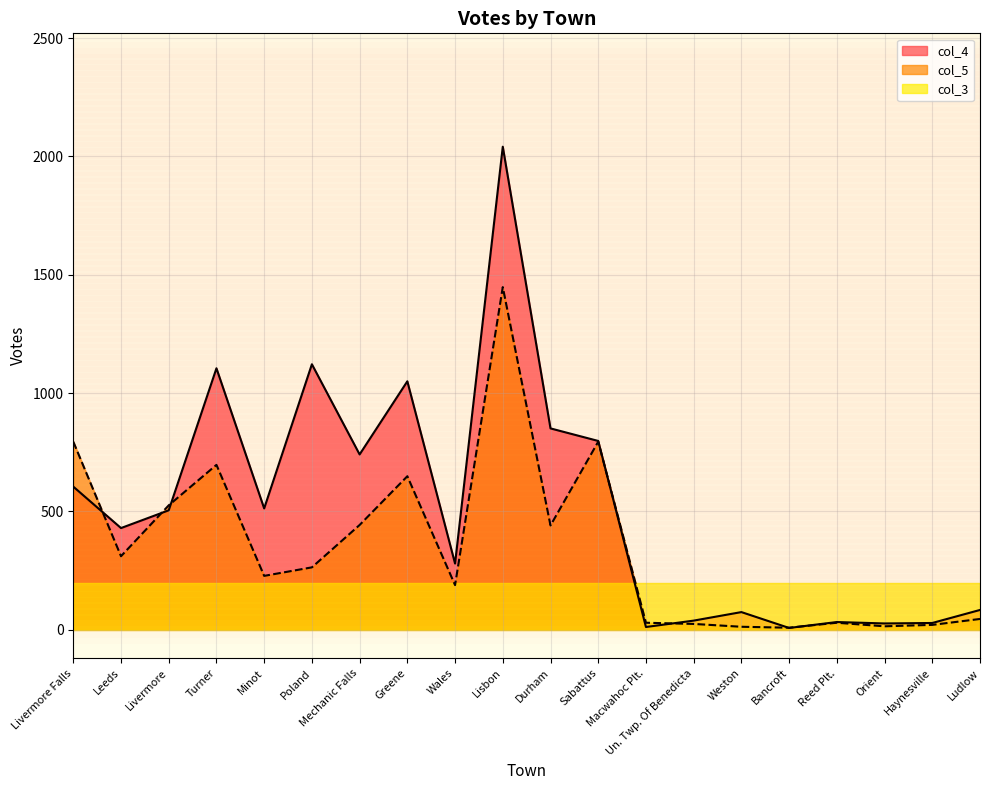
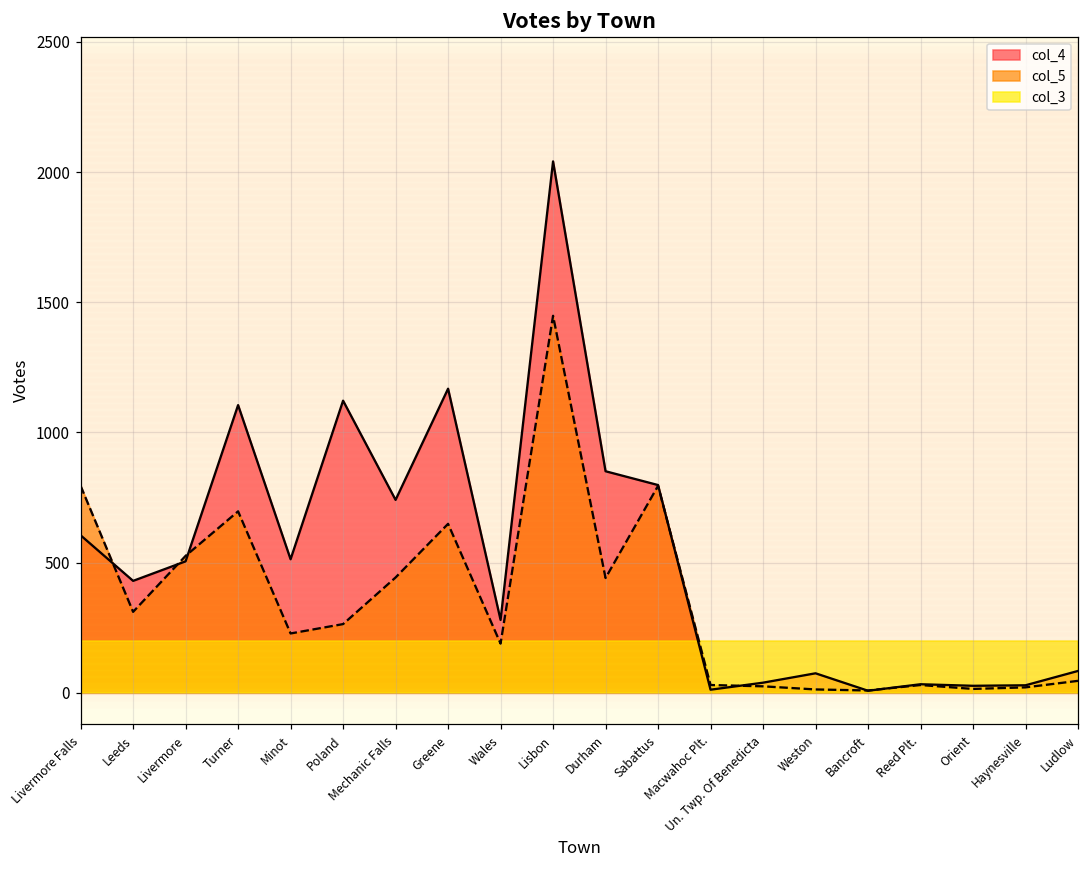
col_4, Greene: 1050 -> 1170
